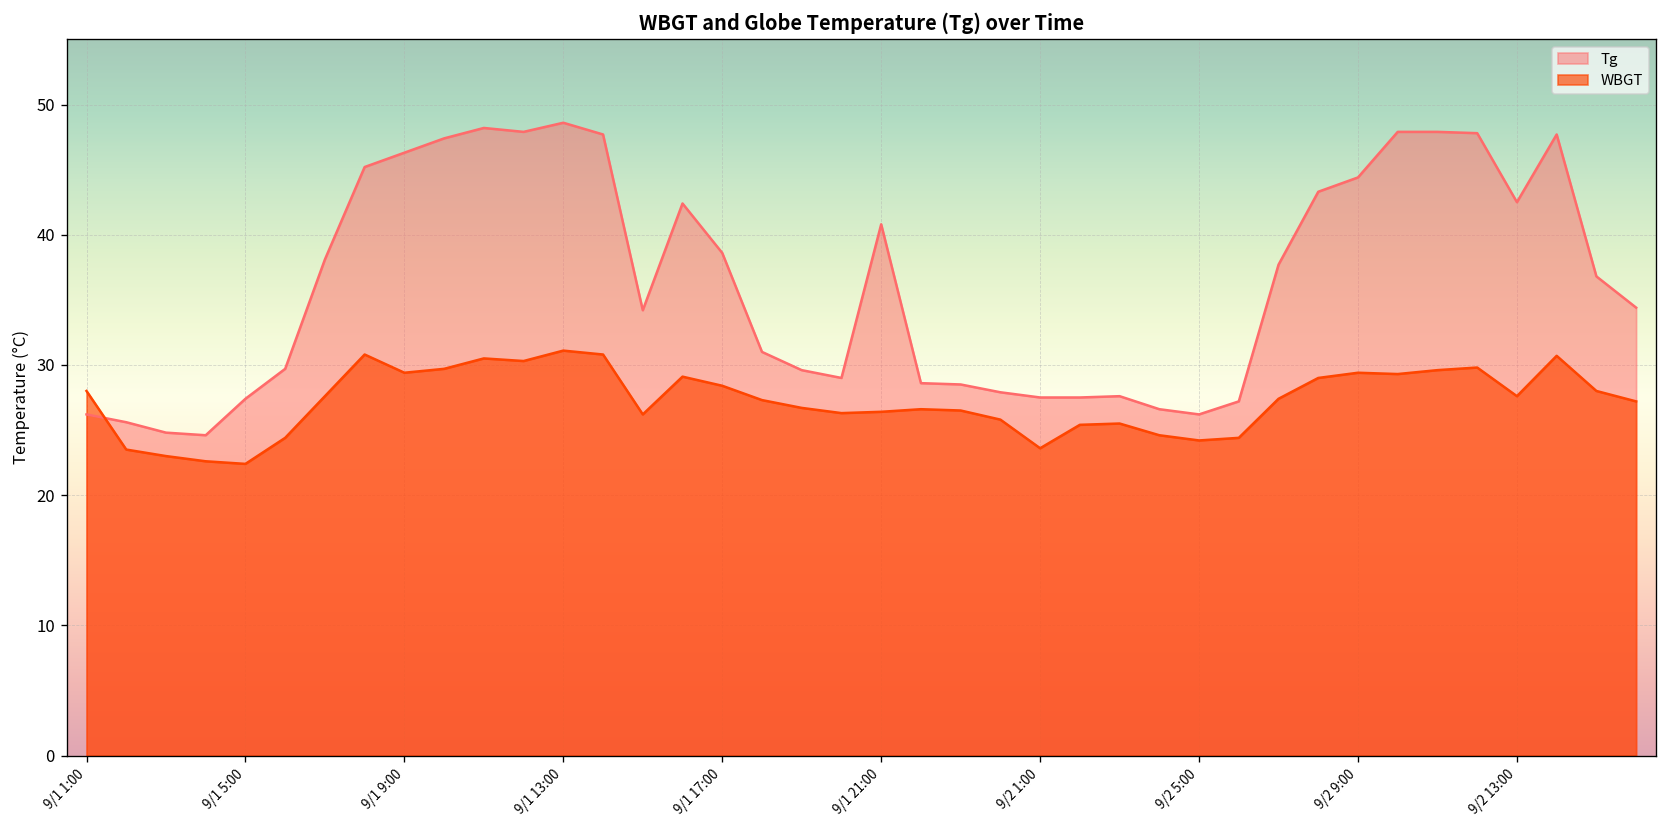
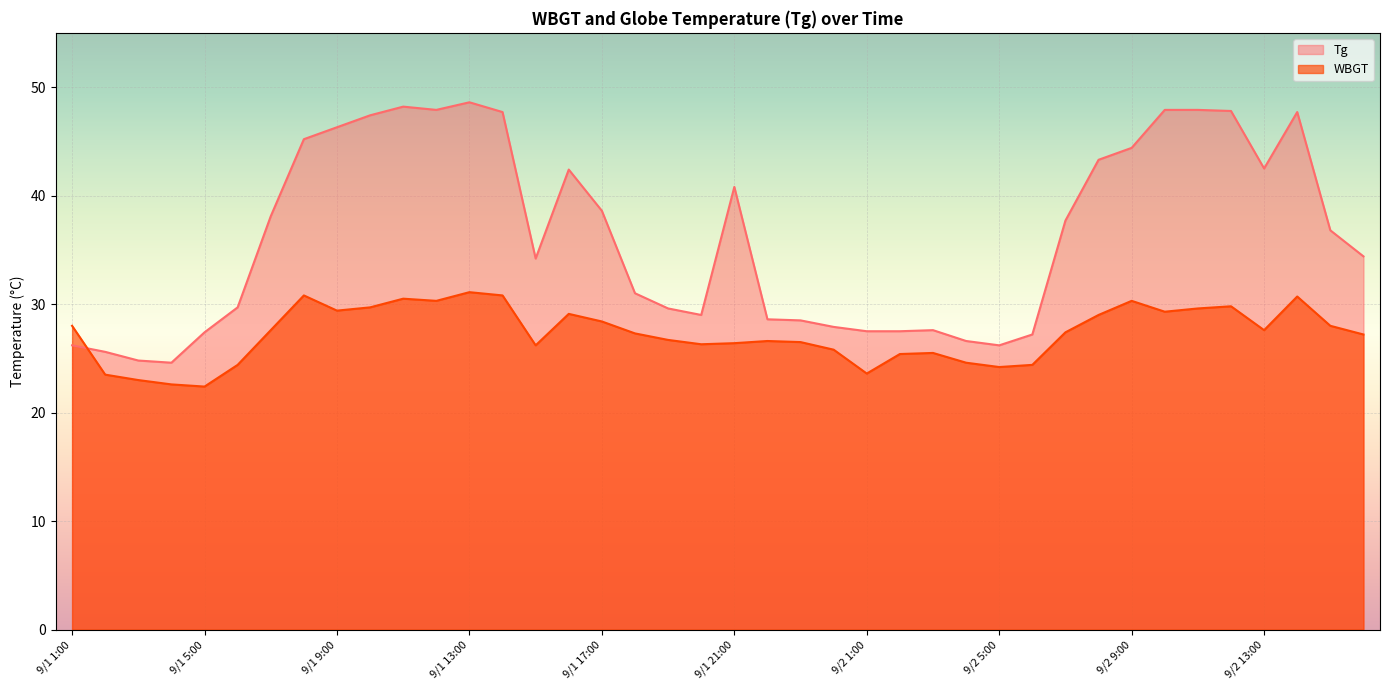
WBGT, 9/2 9:00: 29.4 -> 30.3
